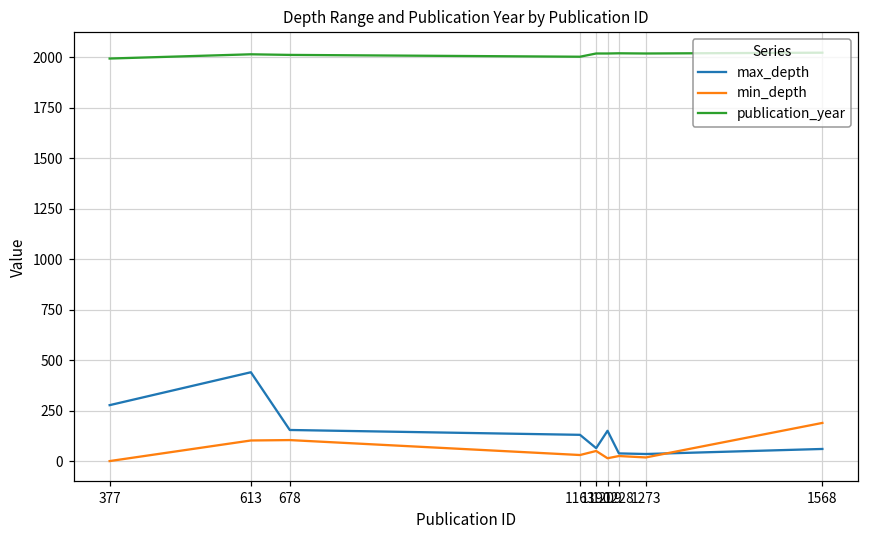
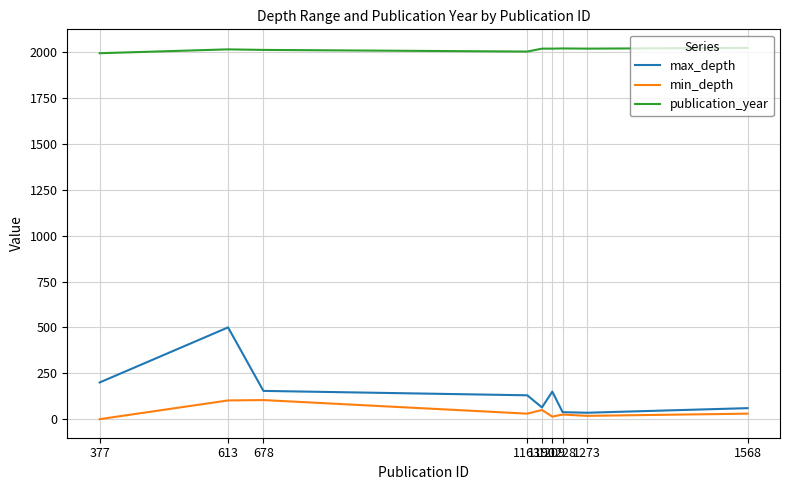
max_depth, 377: 280 -> 200
max_depth, 613: 440 -> 500
min_depth, 1568: 190 -> 30
